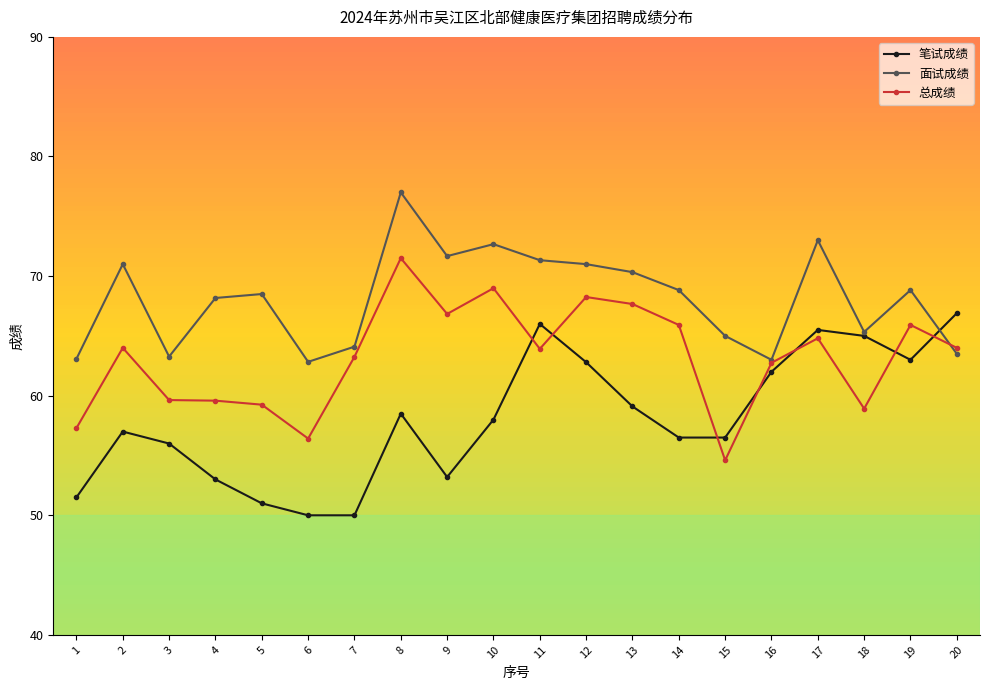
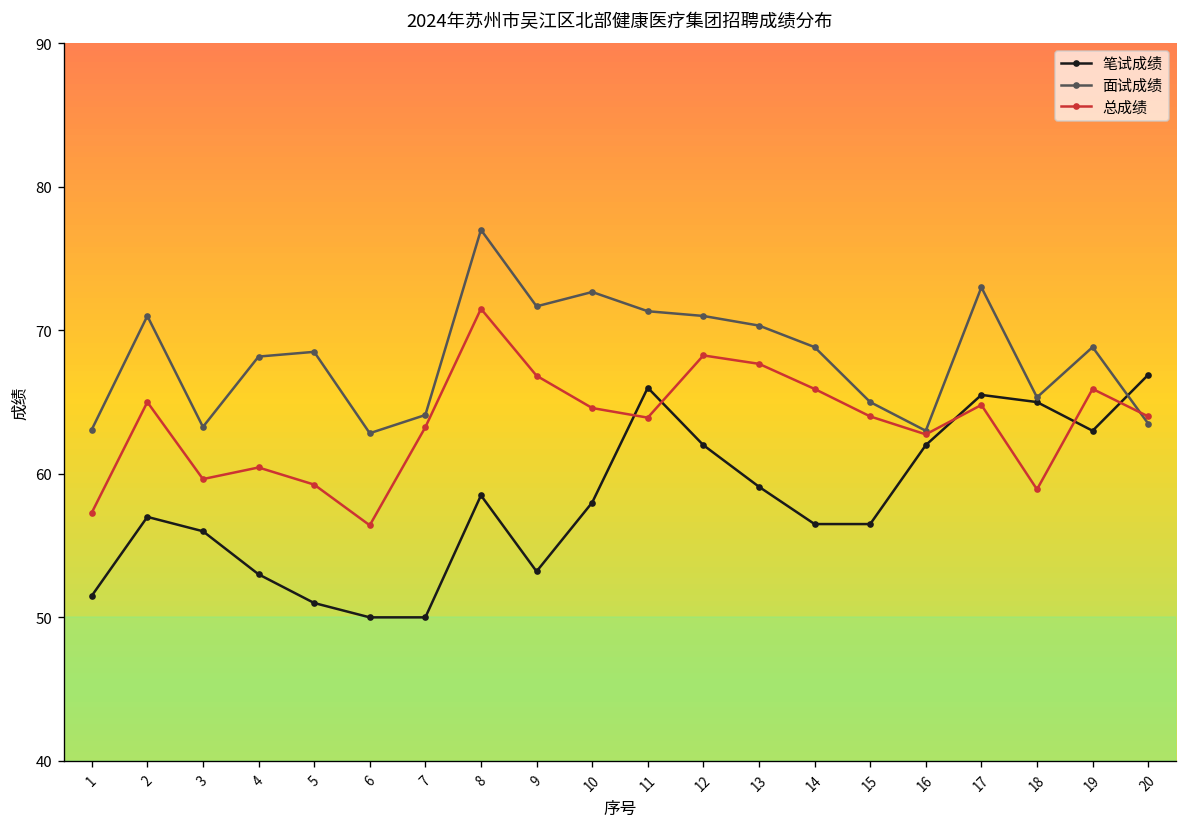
总成绩, 2: 64 -> 65
总成绩, 4: 59.6 -> 60.4
总成绩, 10: 69.0 -> 64.6
笔试成绩, 12: 62.8 -> 62.0
总成绩, 15: 54.6 -> 64.0
